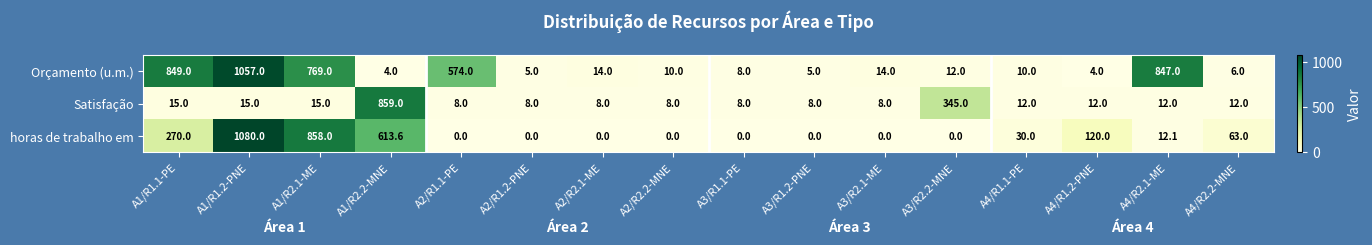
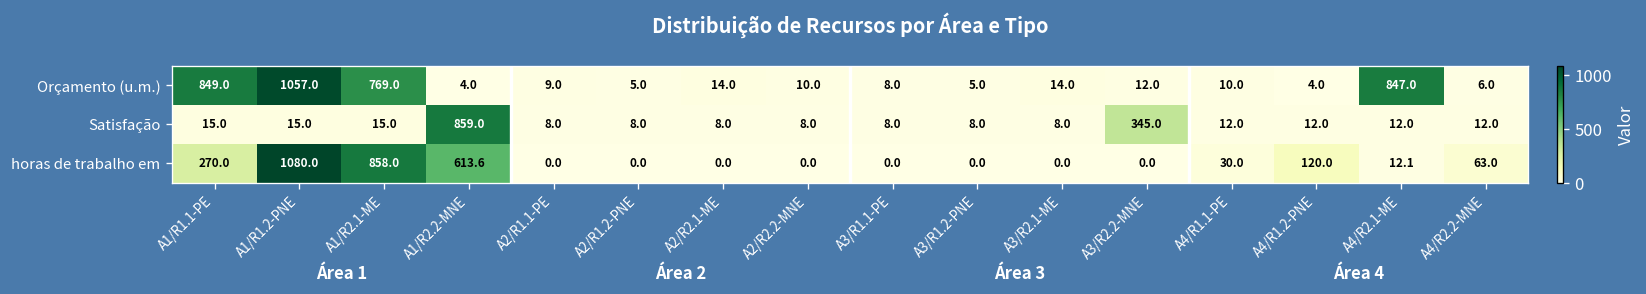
Orçamento (u.m.), A2/R1.1-PE: 574.0 -> 9.0
